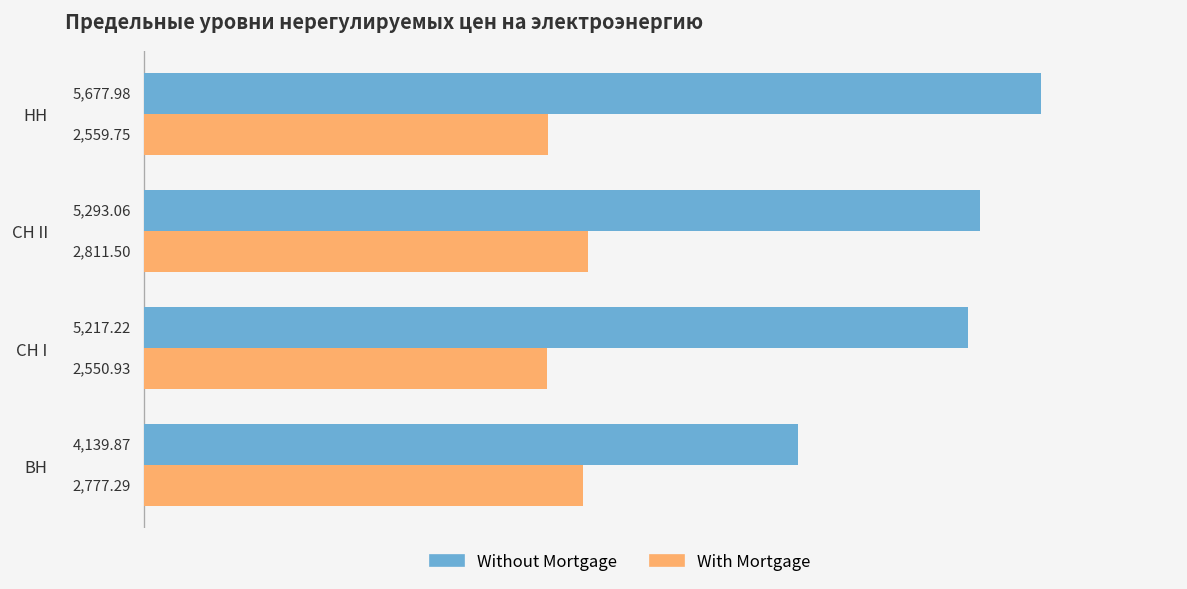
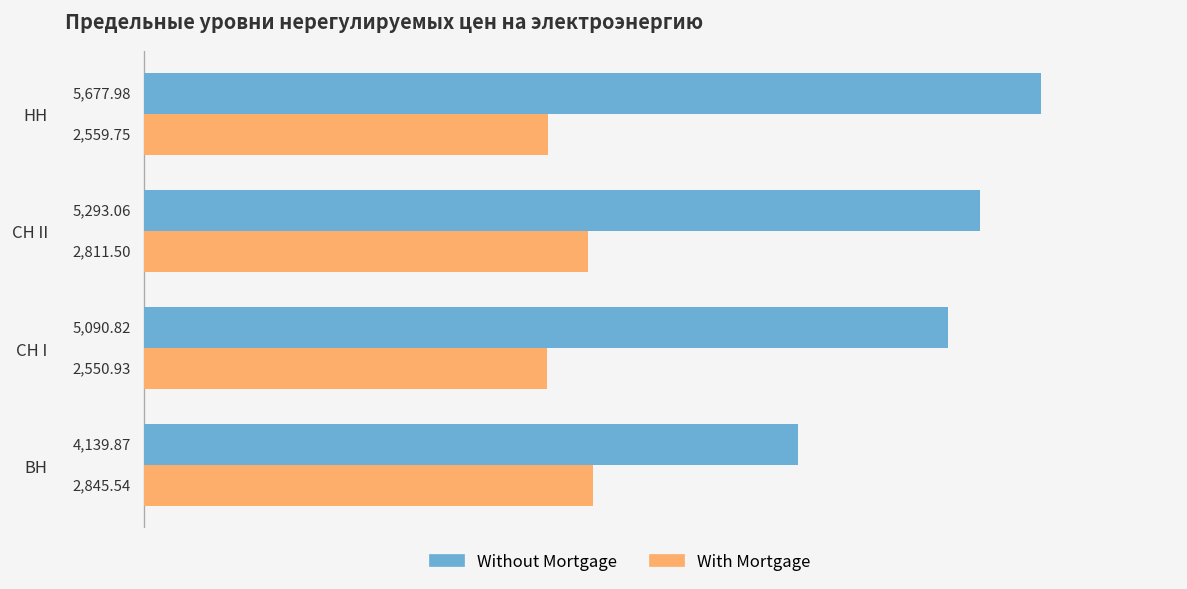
Without Mortgage, СН I: 5,217.22 -> 5,090.82
With Mortgage, ВН: 2,777.29 -> 2,845.54
